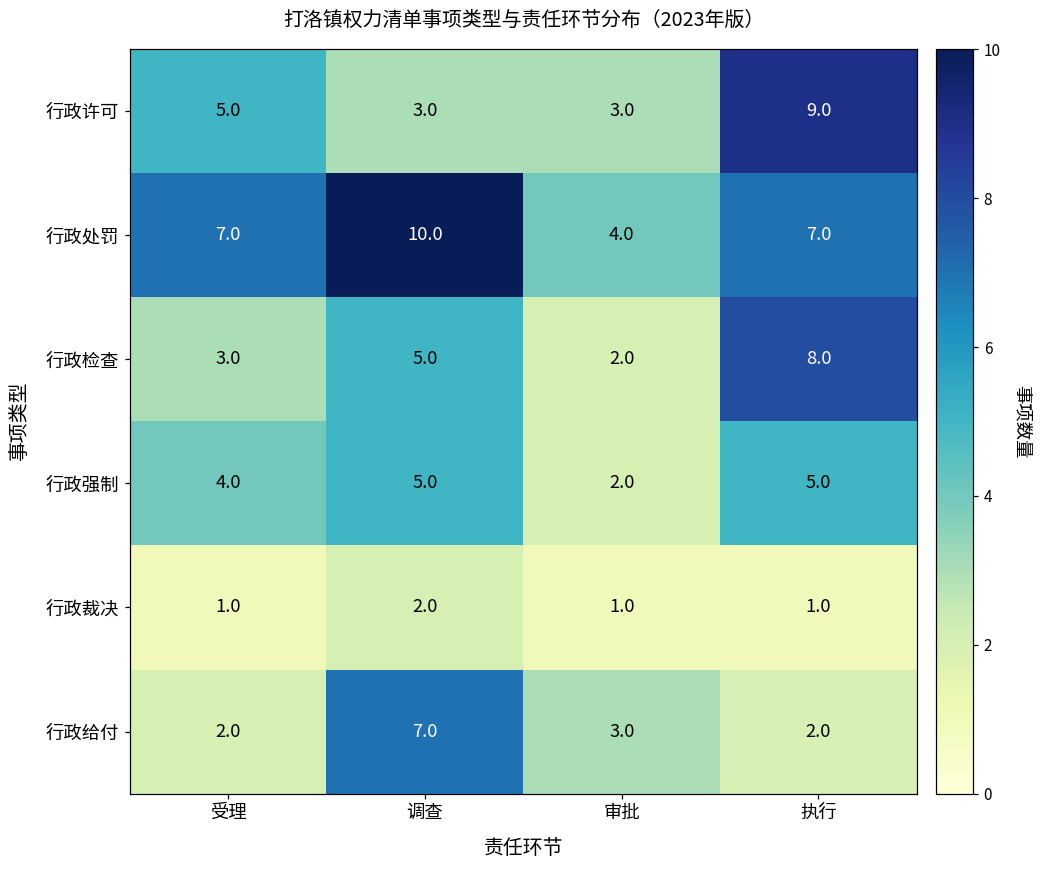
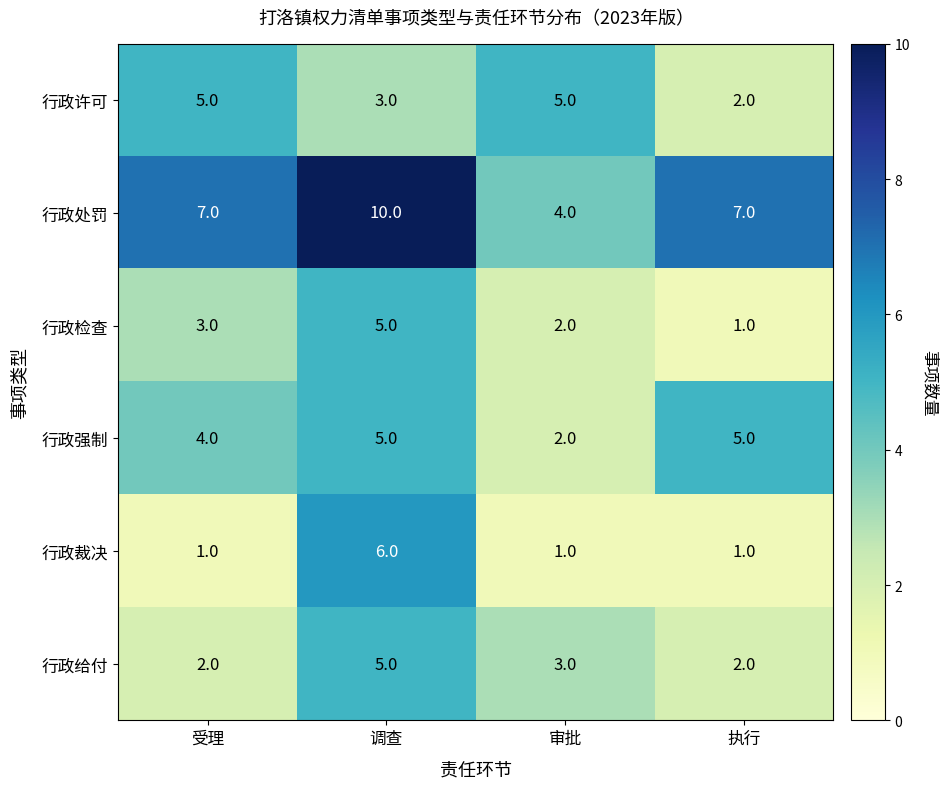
行政许可, 审批: 3.0 -> 5.0
行政许可, 执行: 9.0 -> 2.0
行政检查, 执行: 8.0 -> 1.0
行政裁决, 调查: 2.0 -> 6.0
行政给付, 调查: 7.0 -> 5.0
